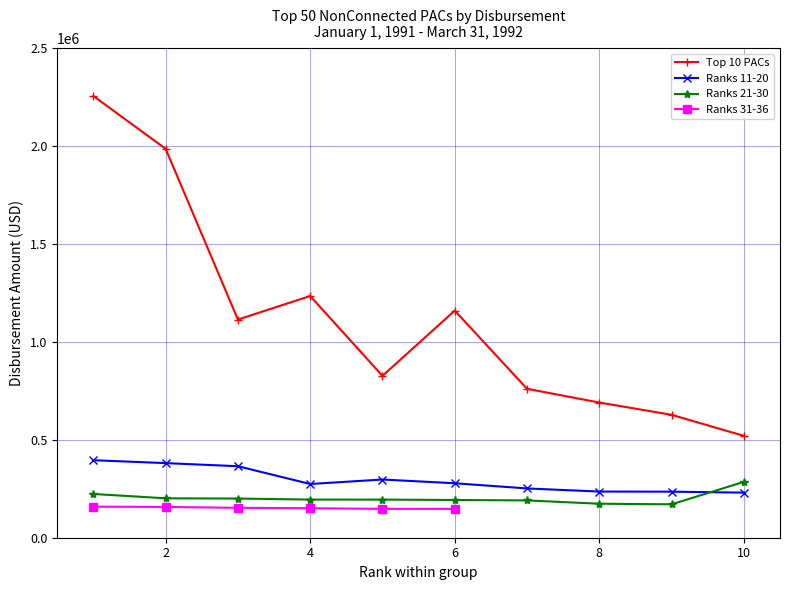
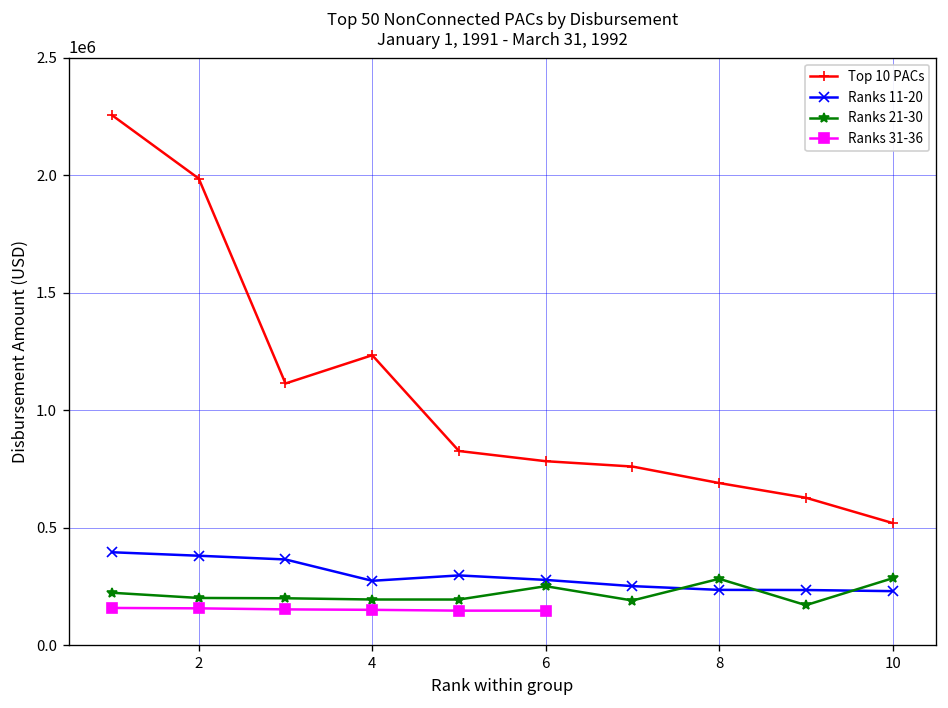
Top 10 PACs, 6: 1160000 -> 780000
Ranks 21-30, 6: 190000 -> 250000
Ranks 21-30, 8: 170000 -> 280000
